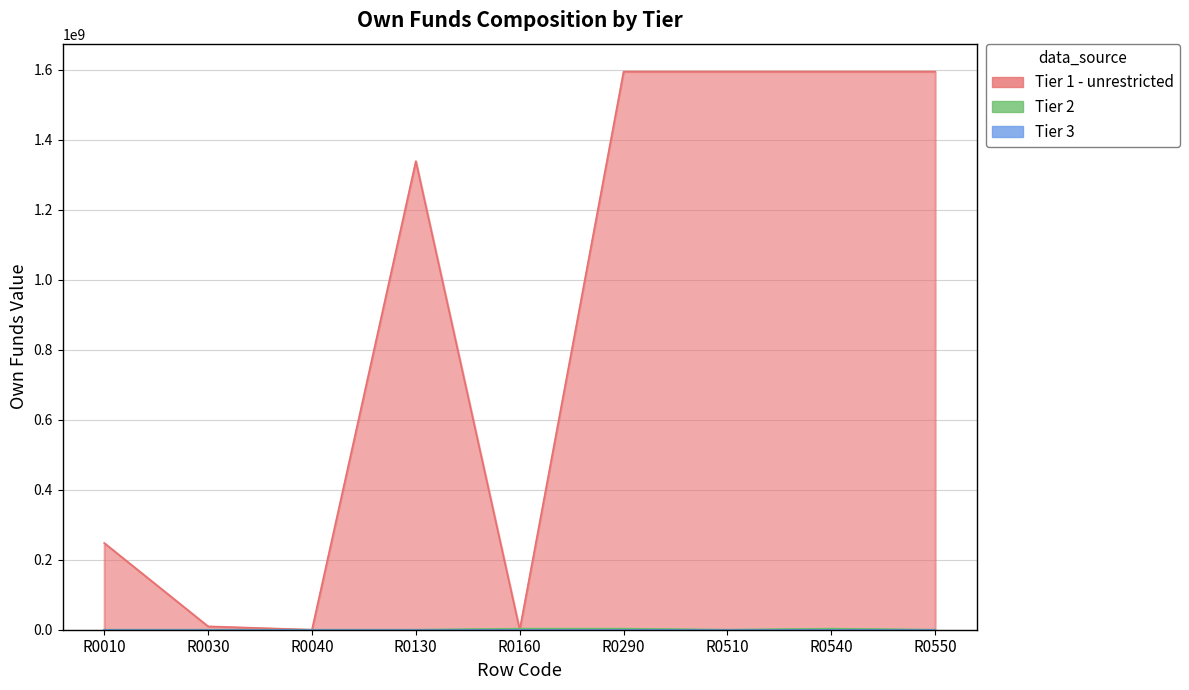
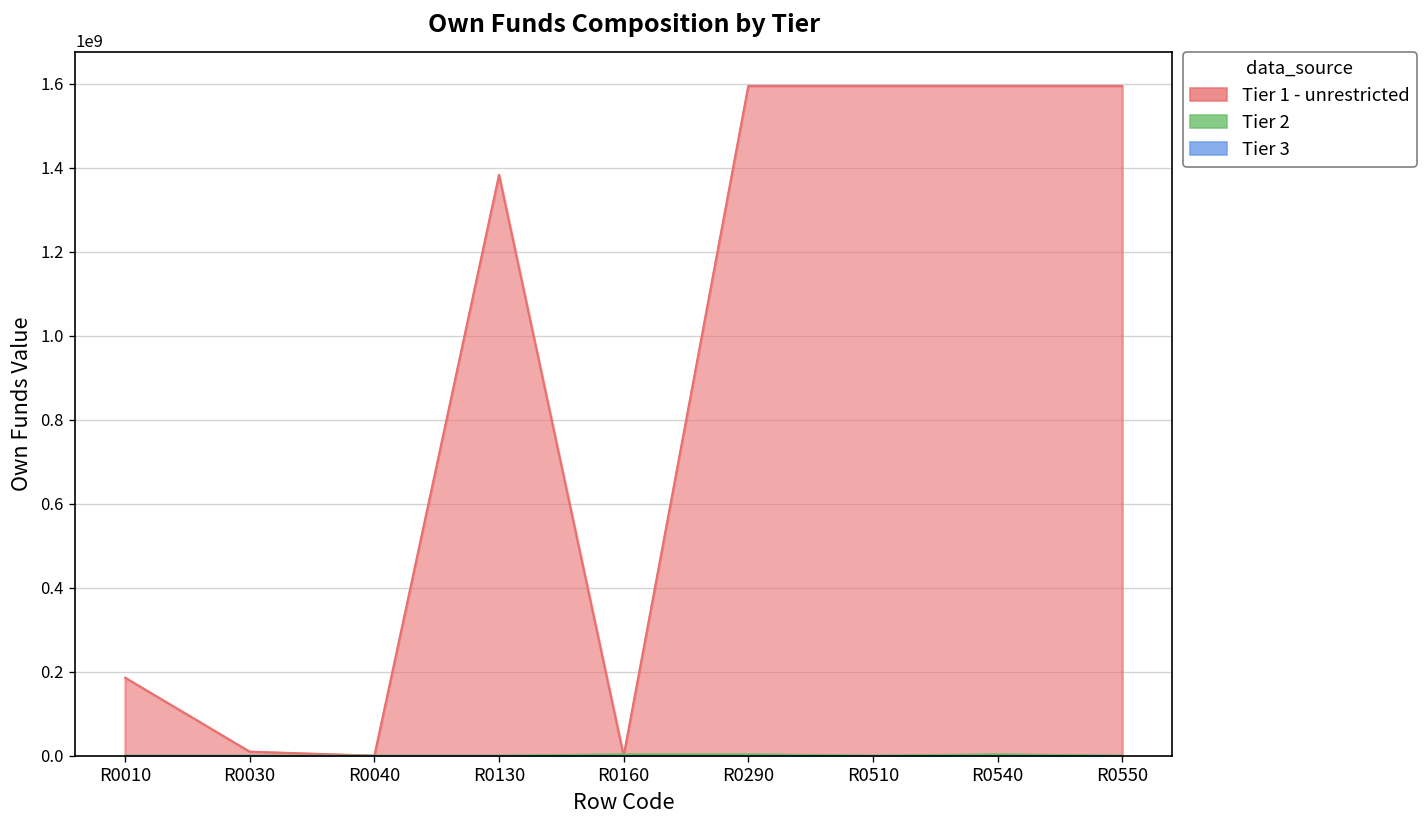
Tier 1 - unrestricted, R0010: 250000000 -> 190000000
Tier 1 - unrestricted, R0130: 1340000000 -> 1380000000
